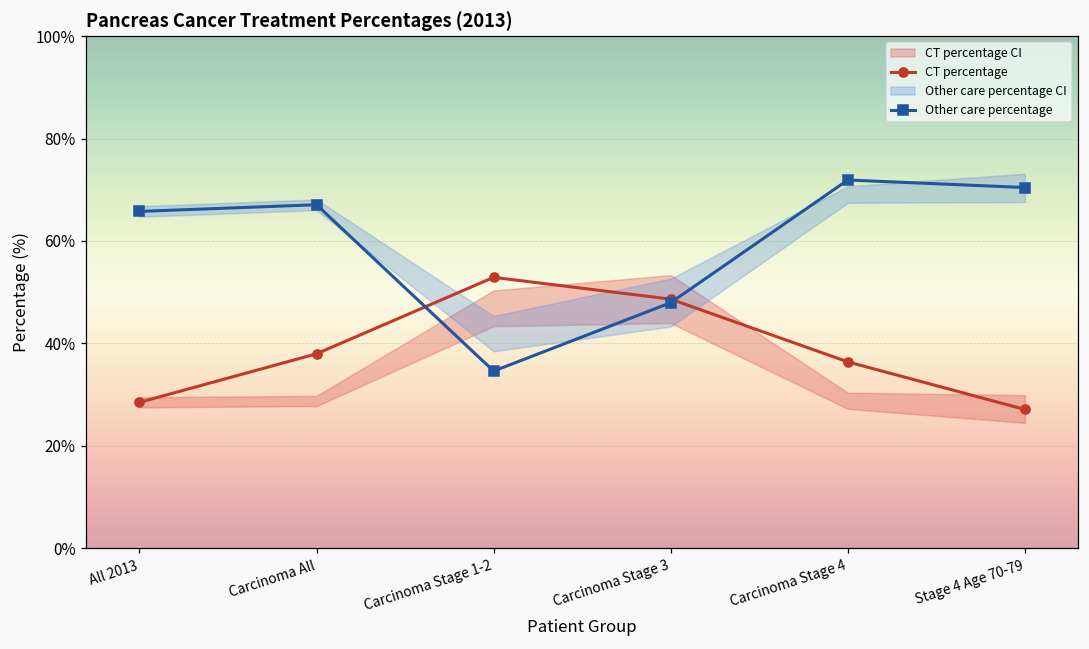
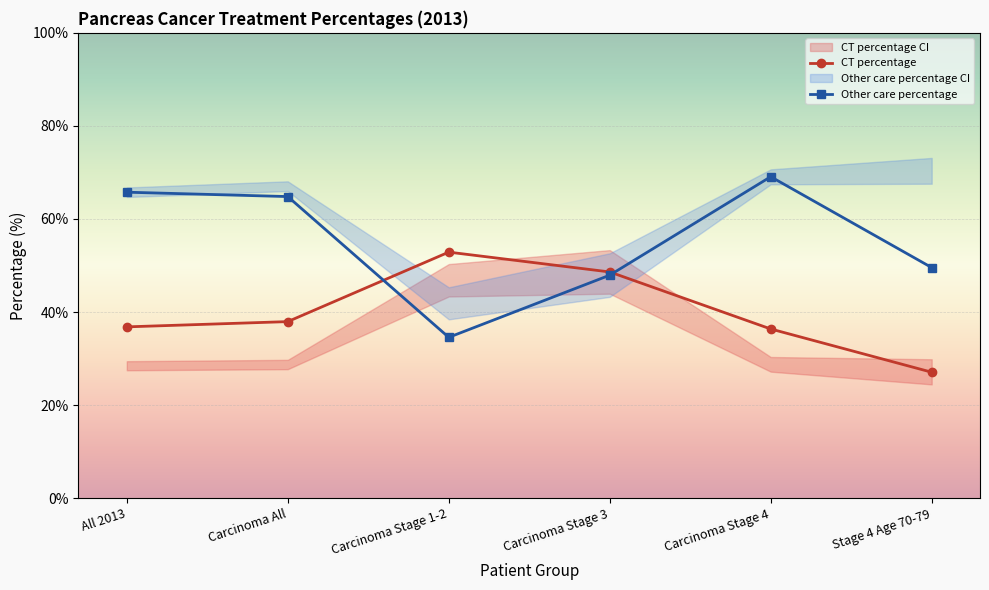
CT percentage, All 2013: 28% -> 37%
Other care percentage, Carcinoma All: 67% -> 65%
Other care percentage, Carcinoma Stage 4: 72% -> 69%
Other care percentage, Stage 4 Age 70-79: 70% -> 50%
